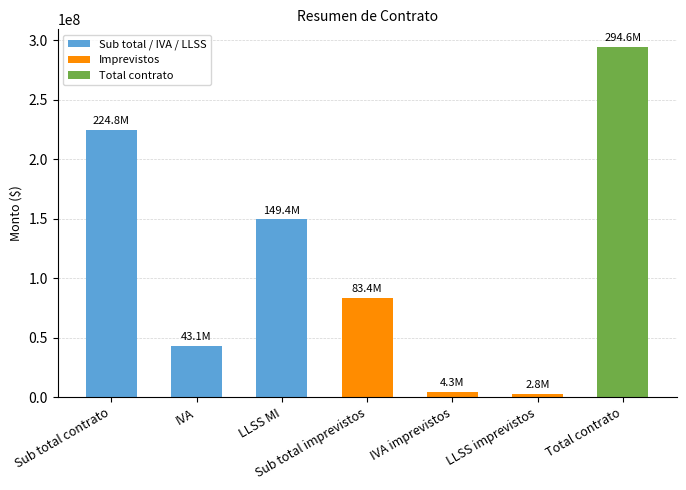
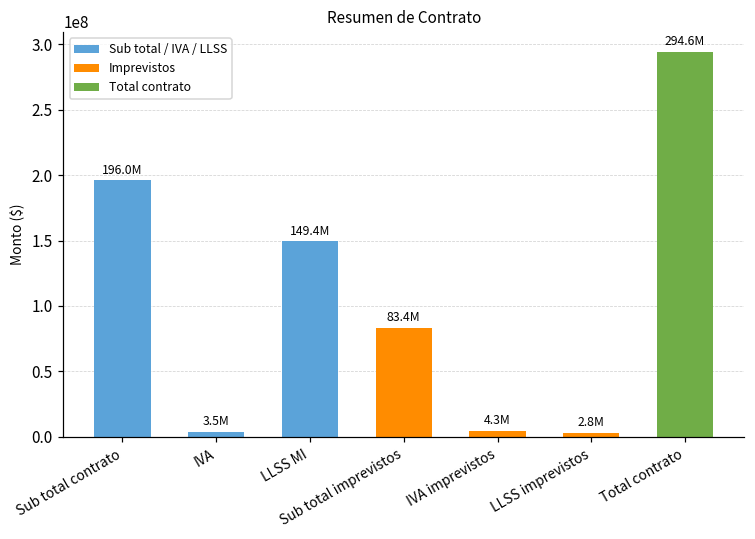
Sub total contrato: 224.8M -> 196.0M
IVA: 43.1M -> 3.5M
